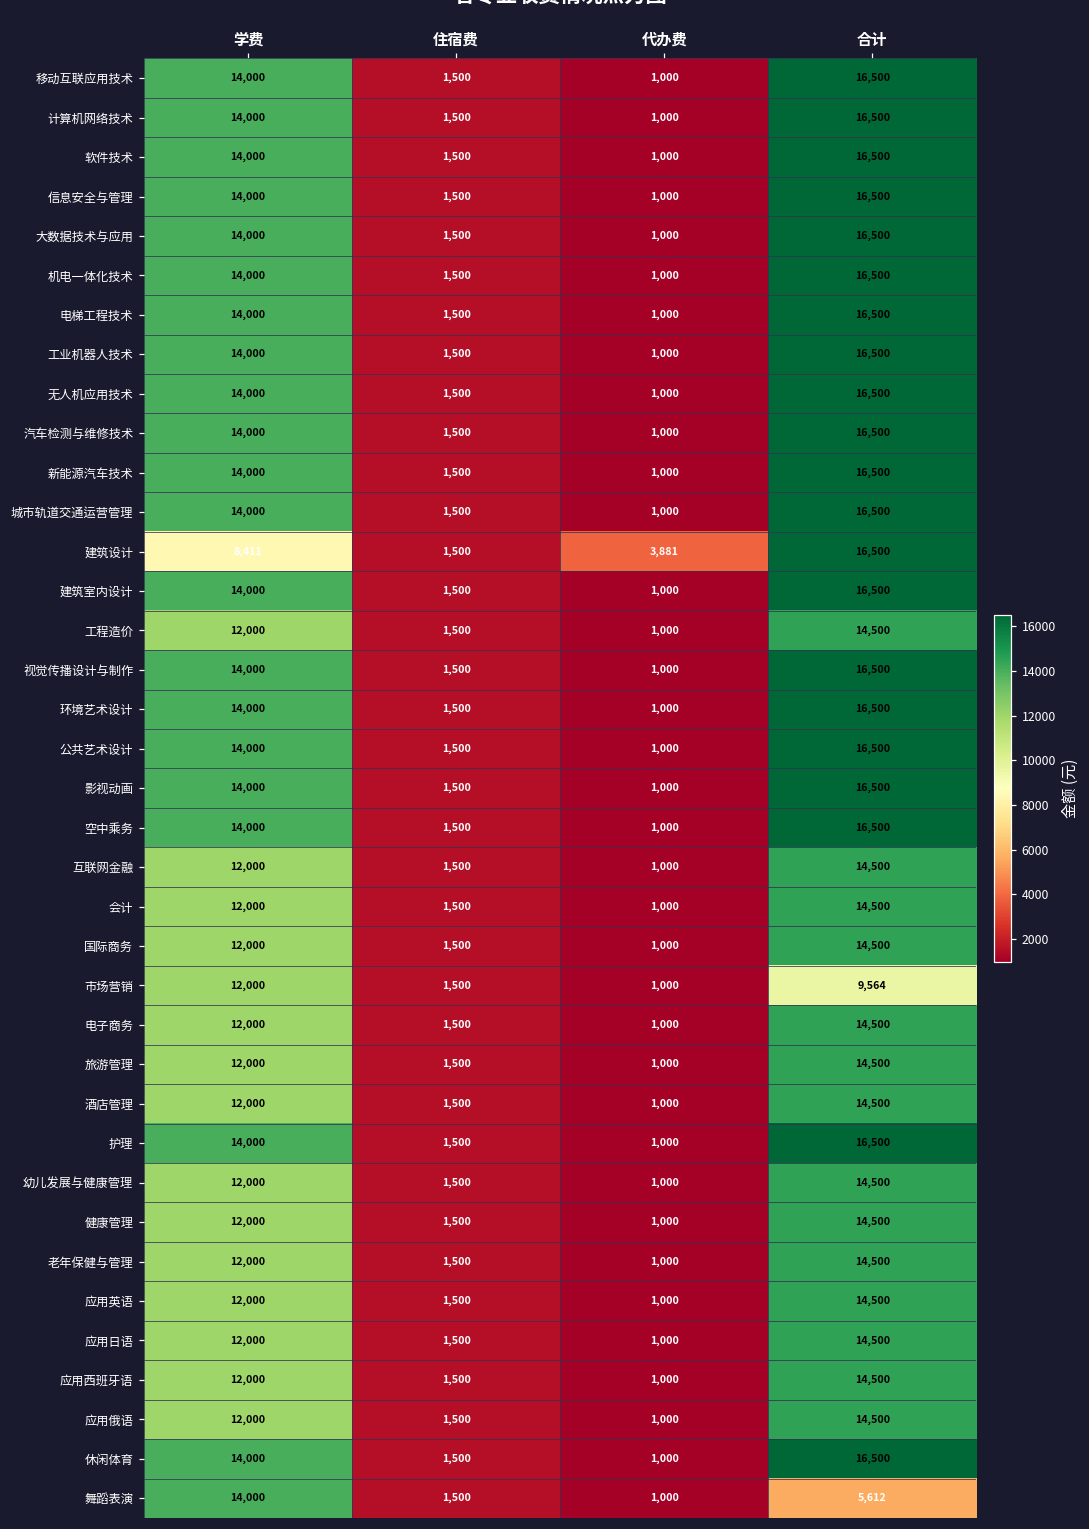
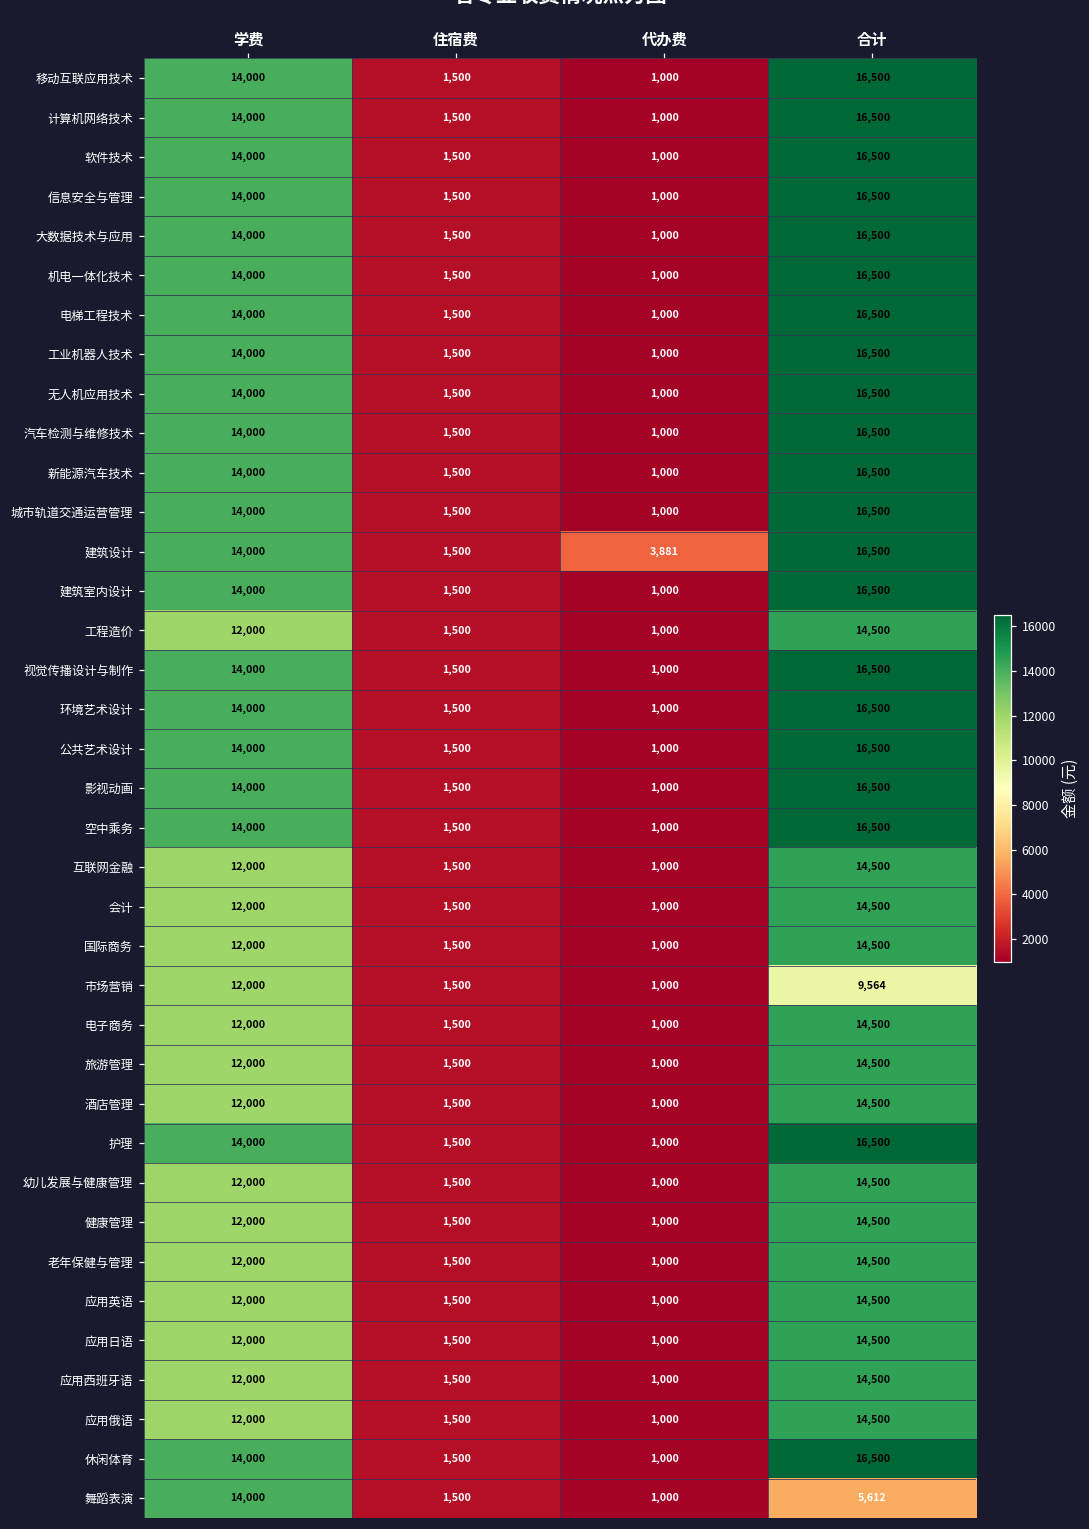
建筑设计, 学费: 8,411 -> 14,000
